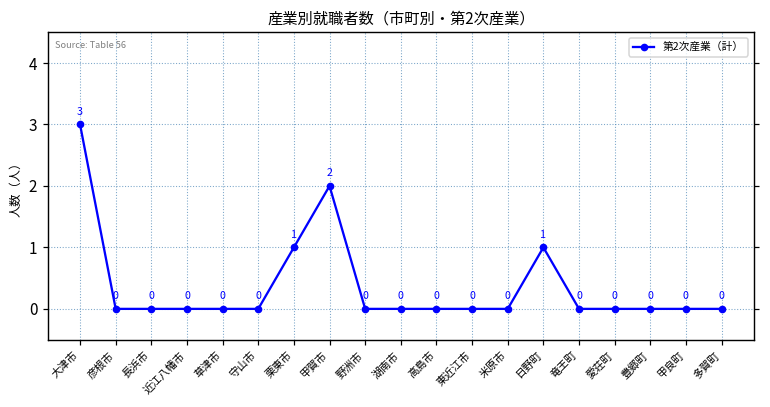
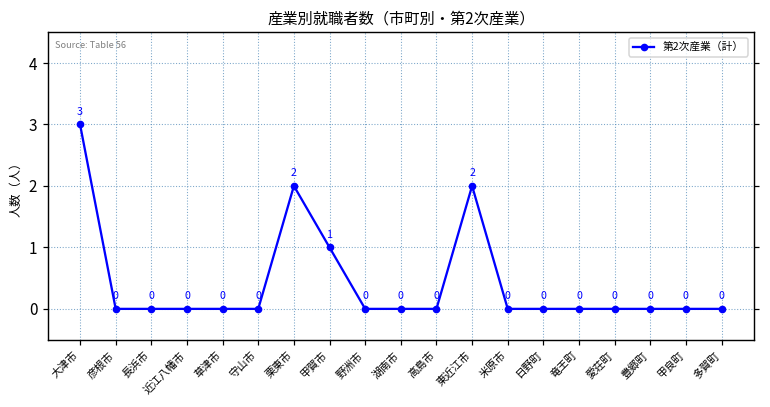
栗東市: 1 -> 2
甲賀市: 2 -> 1
東近江市: 0 -> 2
日野町: 1 -> 0
